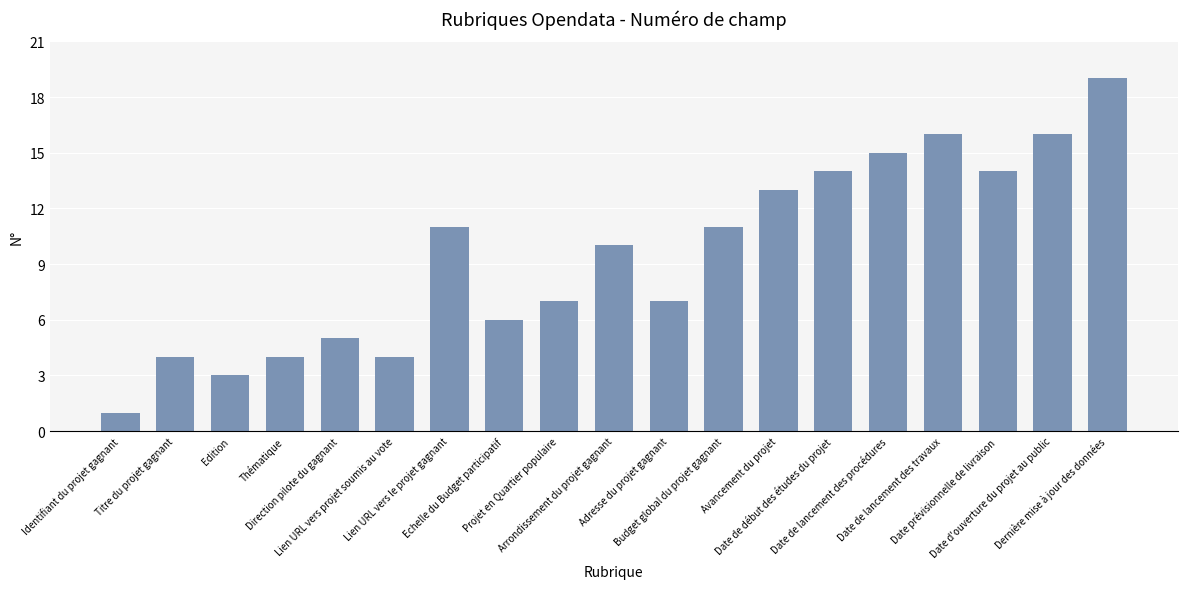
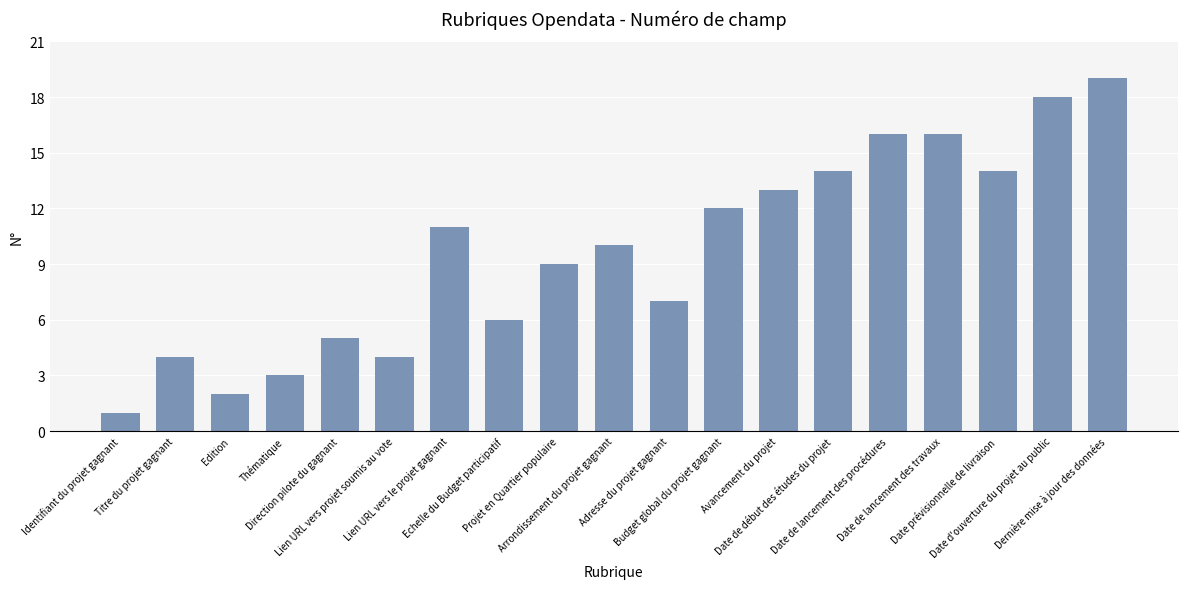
Edition: 3 -> 2
Thématique: 4 -> 3
Projet en Quartier populaire: 7 -> 9
Budget global du projet gagnant: 11 -> 12
Date de lancement des procédures: 15 -> 16
Date d'ouverture du projet au public: 16 -> 18
